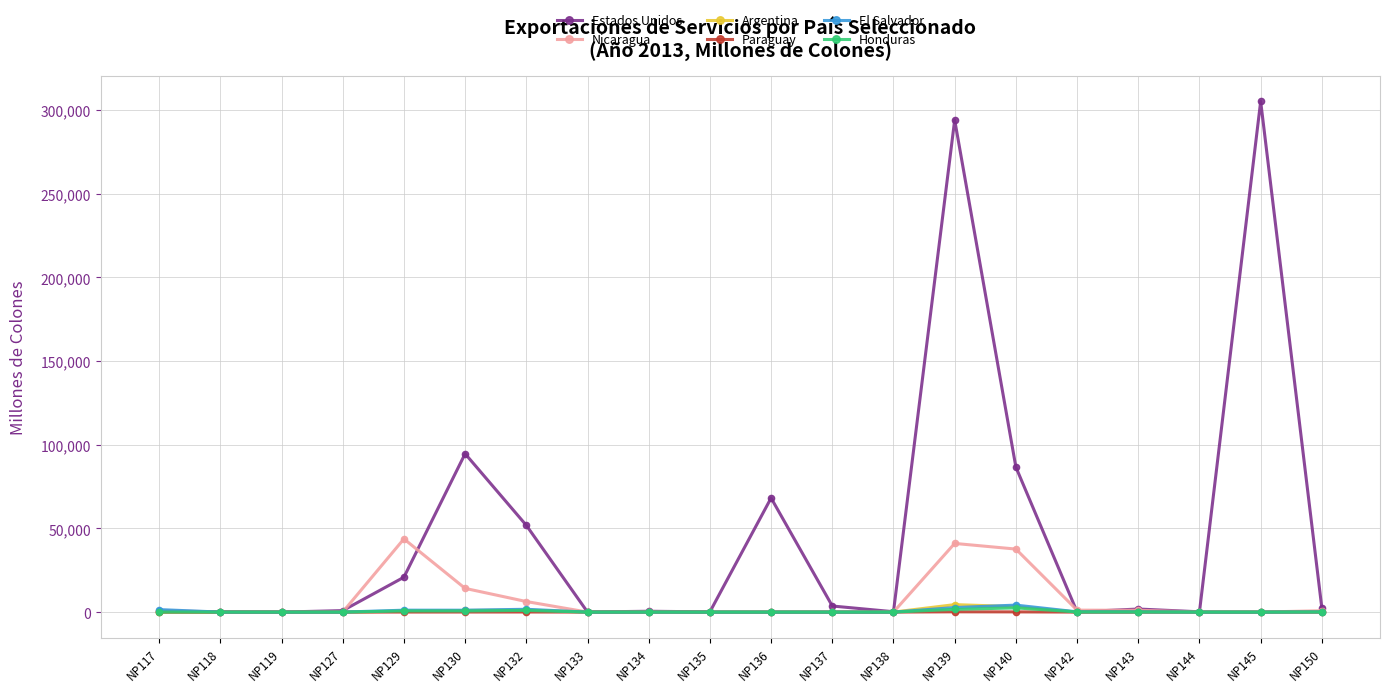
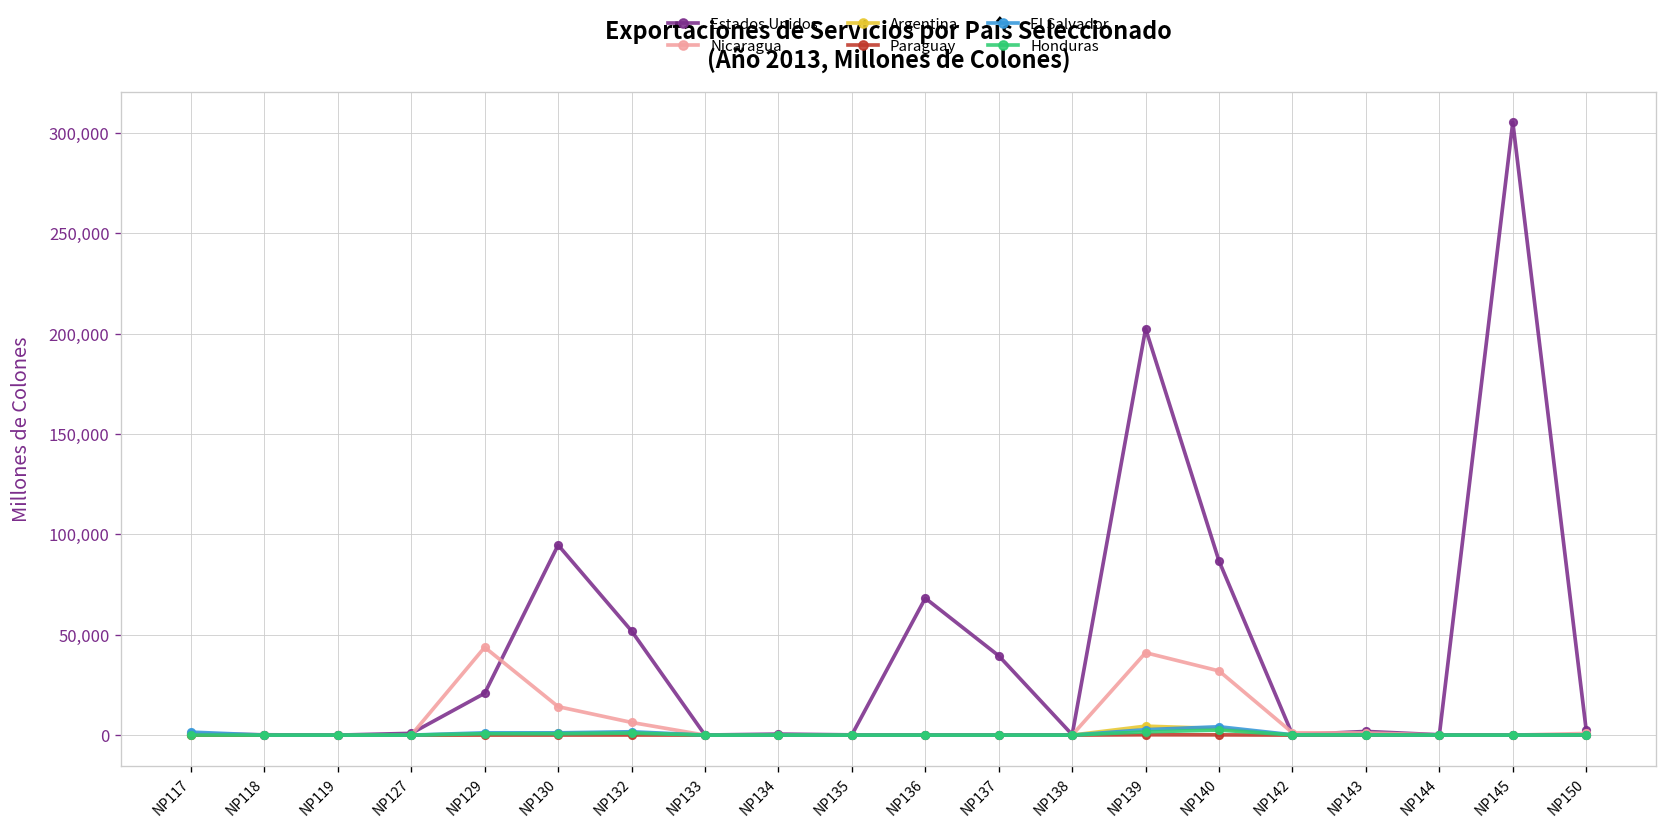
Estados Unidos, NP137: 4,000 -> 40,000
Estados Unidos, NP139: 294,000 -> 202,000
Nicaragua, NP140: 38,000 -> 32,000
